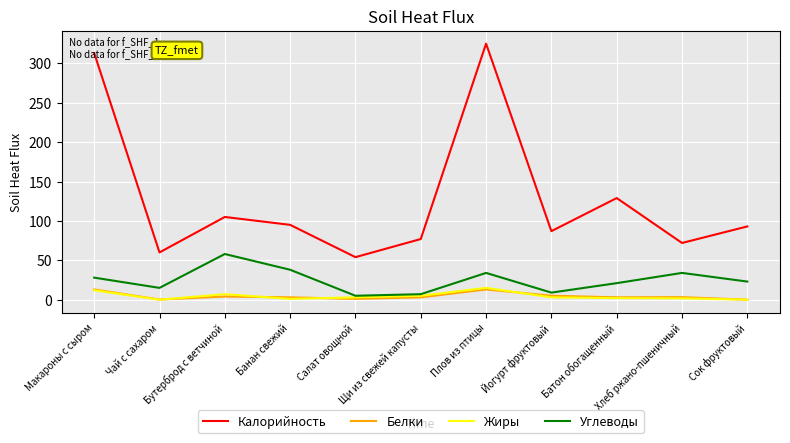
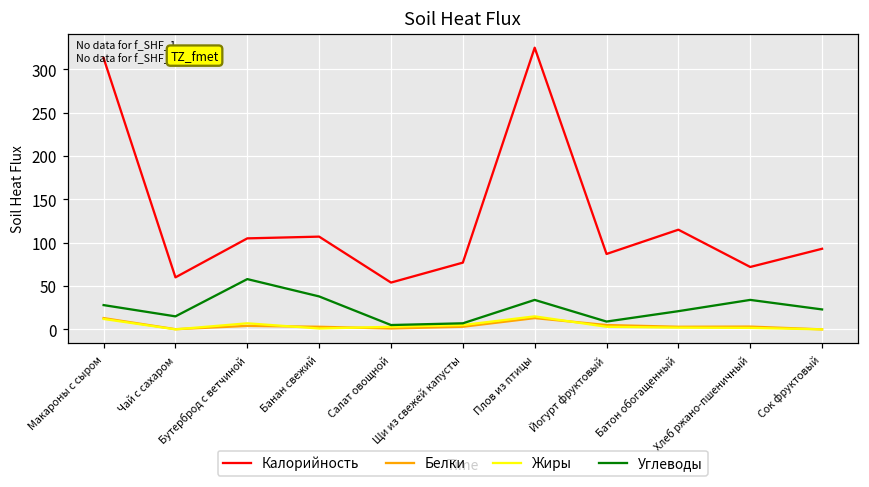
Калорийность, Банан свежий: 100 -> 110
Калорийность, Батон обогащенный: 130 -> 120
